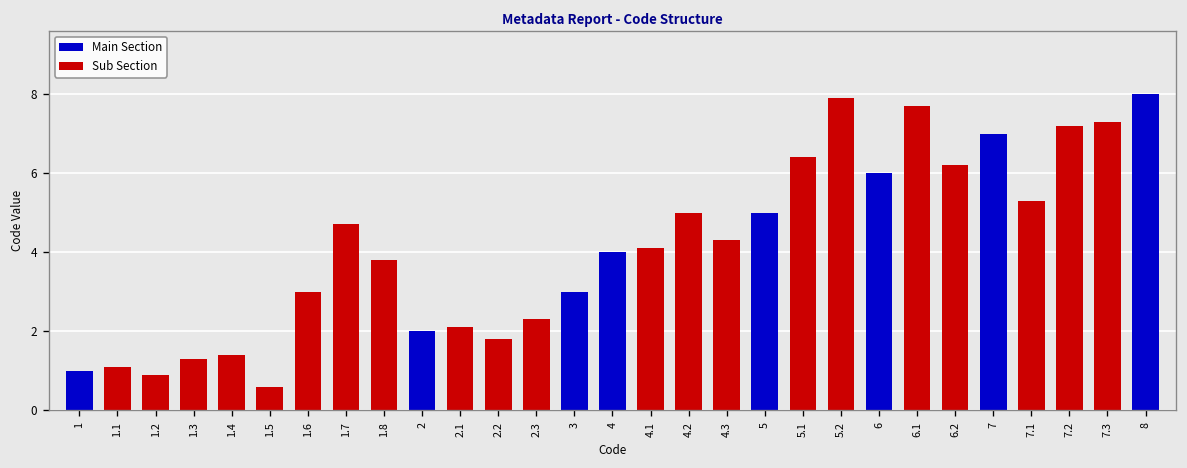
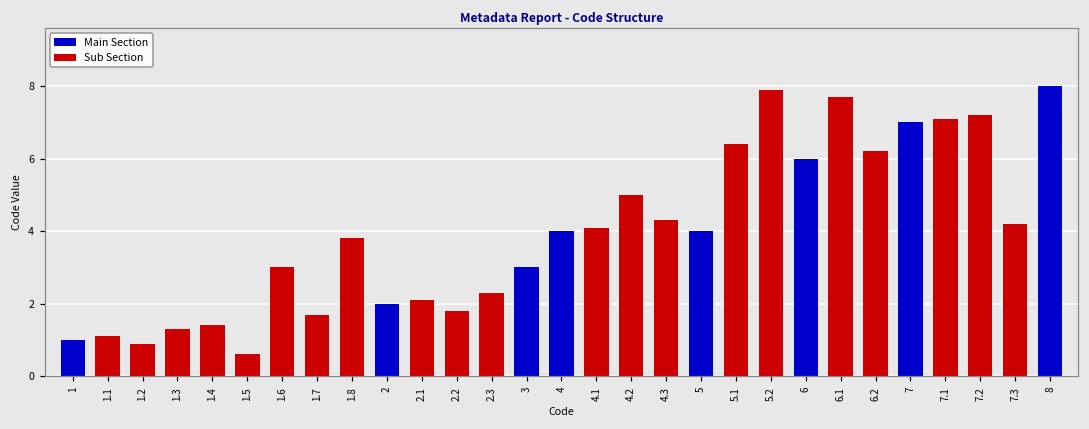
Sub Section, 1.7: 4.7 -> 1.7
Main Section, 5: 5 -> 4
Sub Section, 7.1: 5.3 -> 7.1
Sub Section, 7.3: 7.3 -> 4.2
